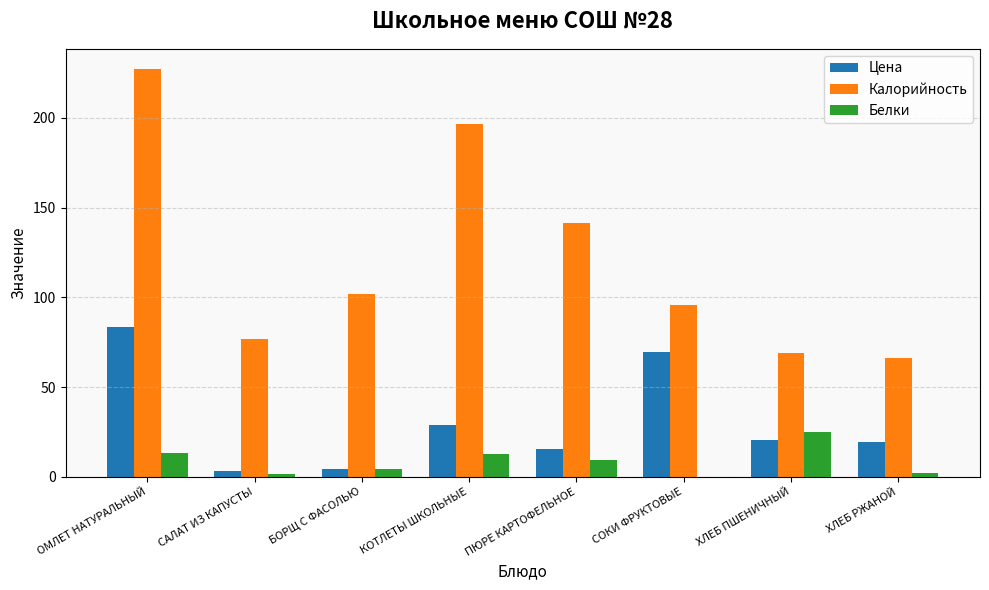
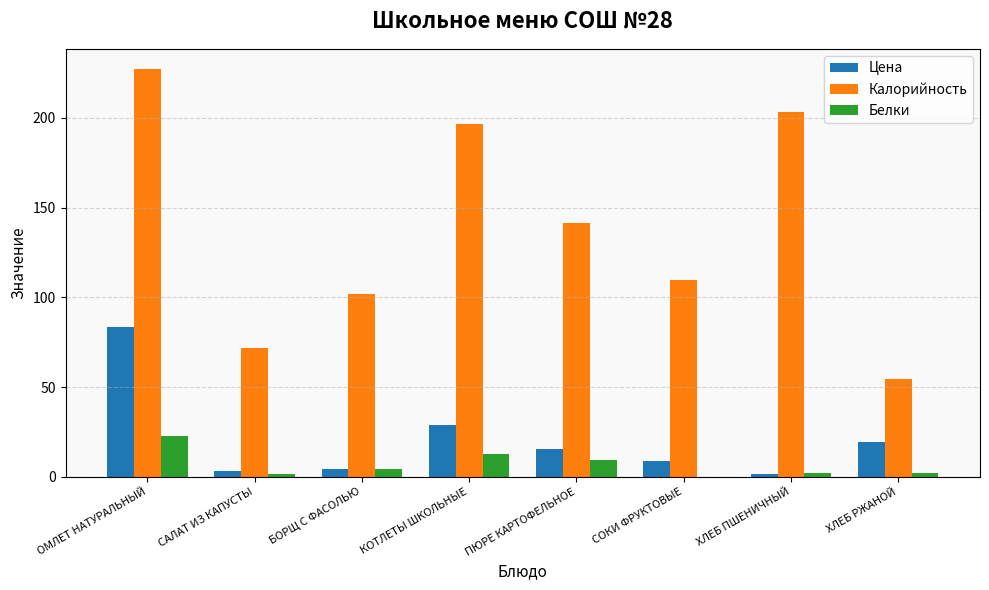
Белки, ОМЛЕТ НАТУРАЛЬНЫЙ: 14 -> 23
Калорийность, САЛАТ ИЗ КАПУСТЫ: 77 -> 72
Цена, СОКИ ФРУКТОВЫЕ: 69 -> 9
Калорийность, СОКИ ФРУКТОВЫЕ: 96 -> 110
Цена, ХЛЕБ ПШЕНИЧНЫЙ: 20 -> 2
Калорийность, ХЛЕБ ПШЕНИЧНЫЙ: 69 -> 203
Белки, ХЛЕБ ПШЕНИЧНЫЙ: 25 -> 2
Калорийность, ХЛЕБ РЖАНОЙ: 66 -> 54
